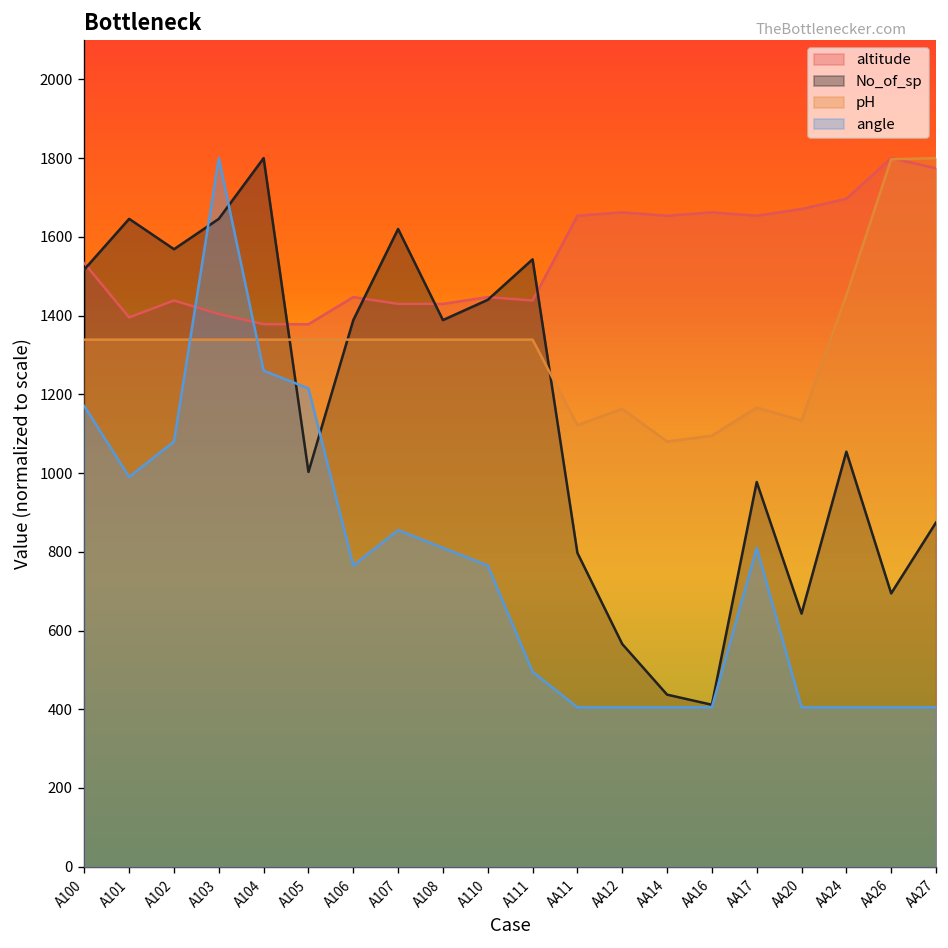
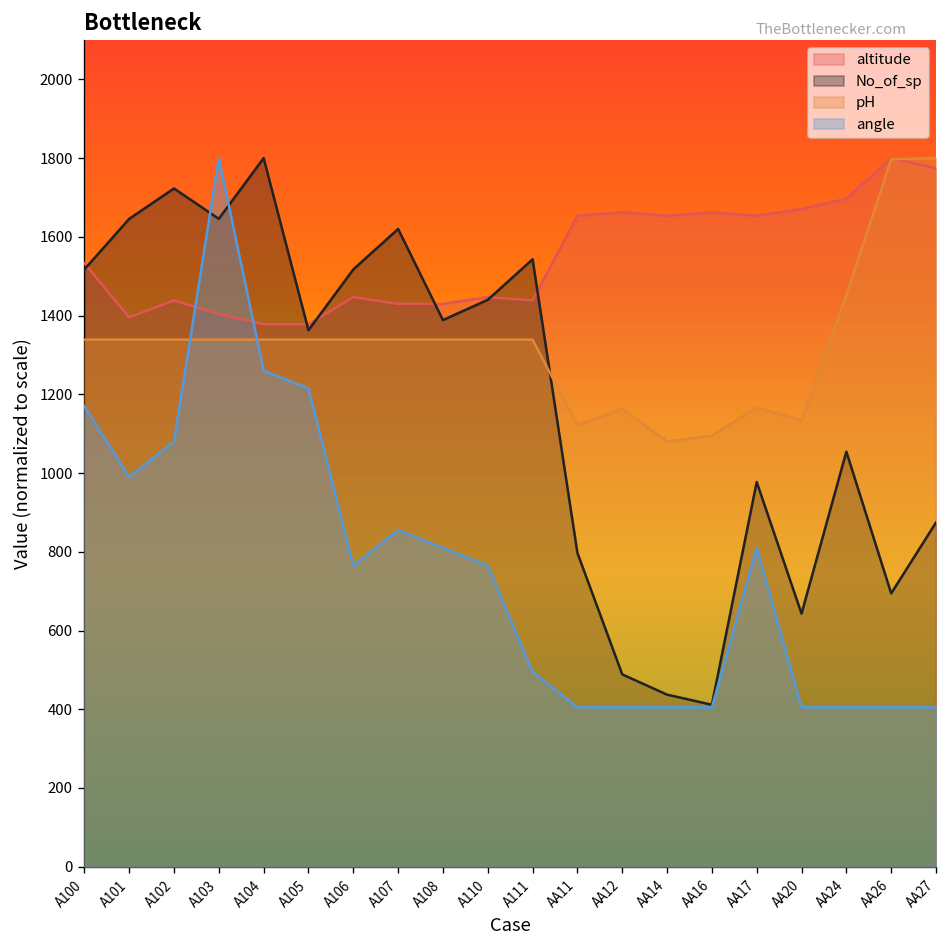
No_of_sp, A102: 1570 -> 1720
No_of_sp, A105: 1000 -> 1360
No_of_sp, A106: 1390 -> 1520
No_of_sp, AA12: 570 -> 490
